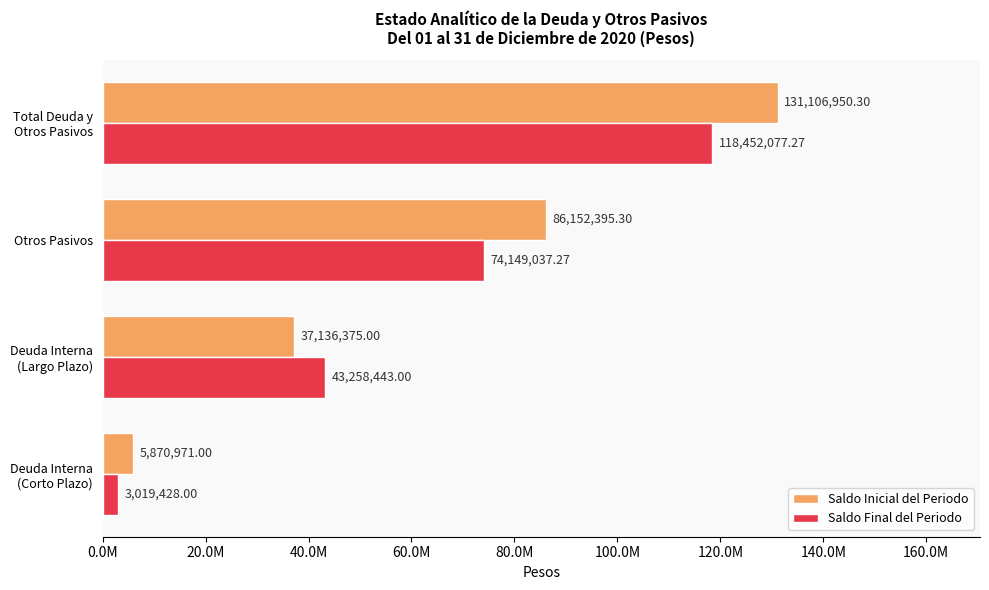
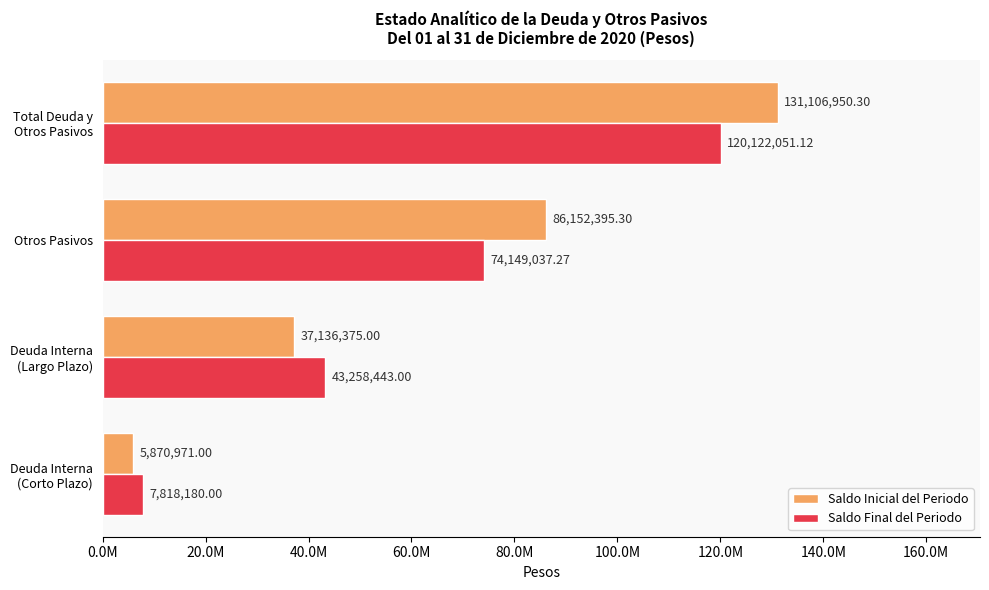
Saldo Final del Periodo, Total Deuda y Otros Pasivos: 118,452,077.27 -> 120,122,051.12
Saldo Final del Periodo, Deuda Interna (Corto Plazo): 3,019,428.00 -> 7,818,180.00
